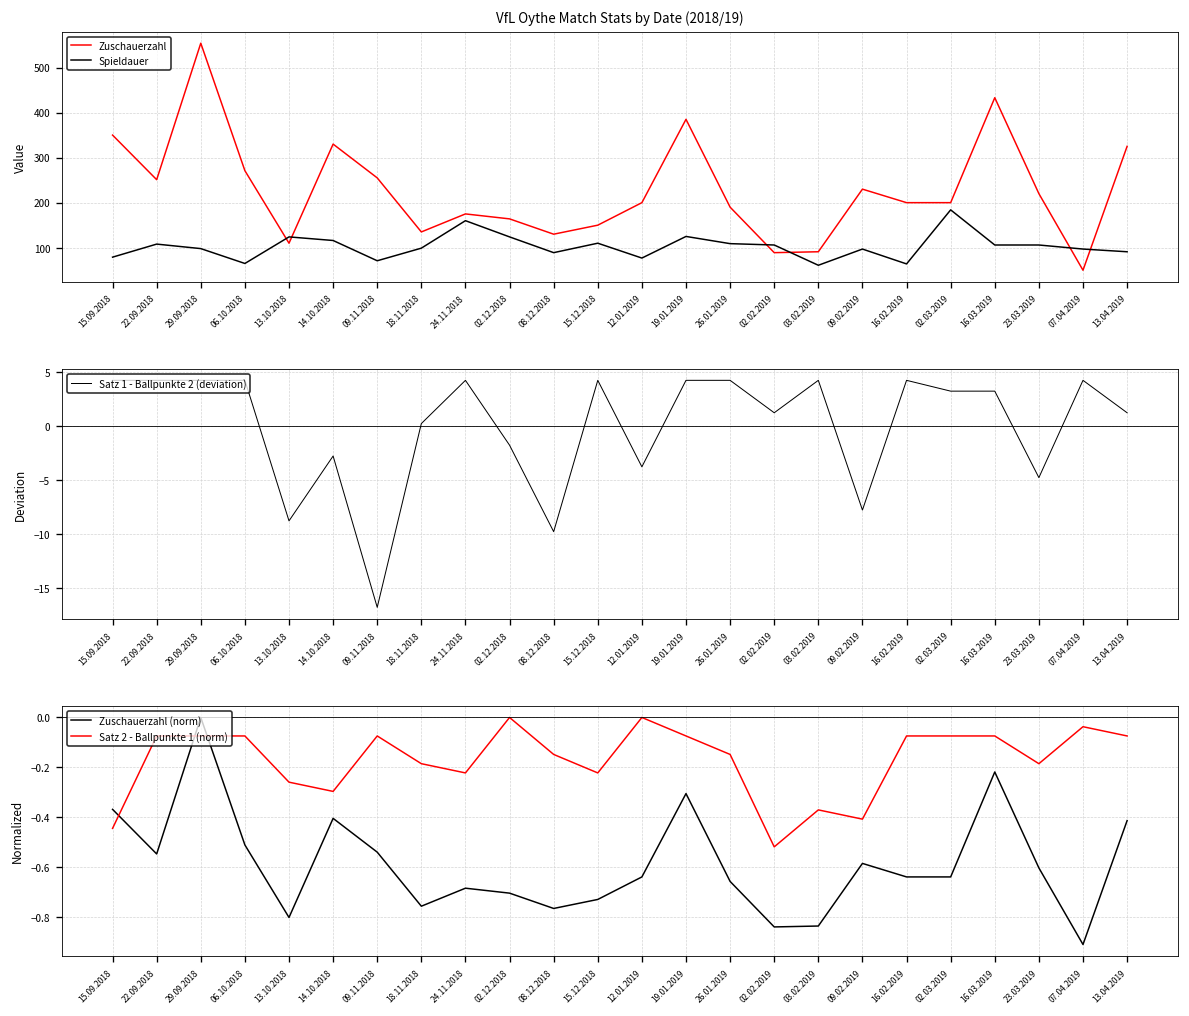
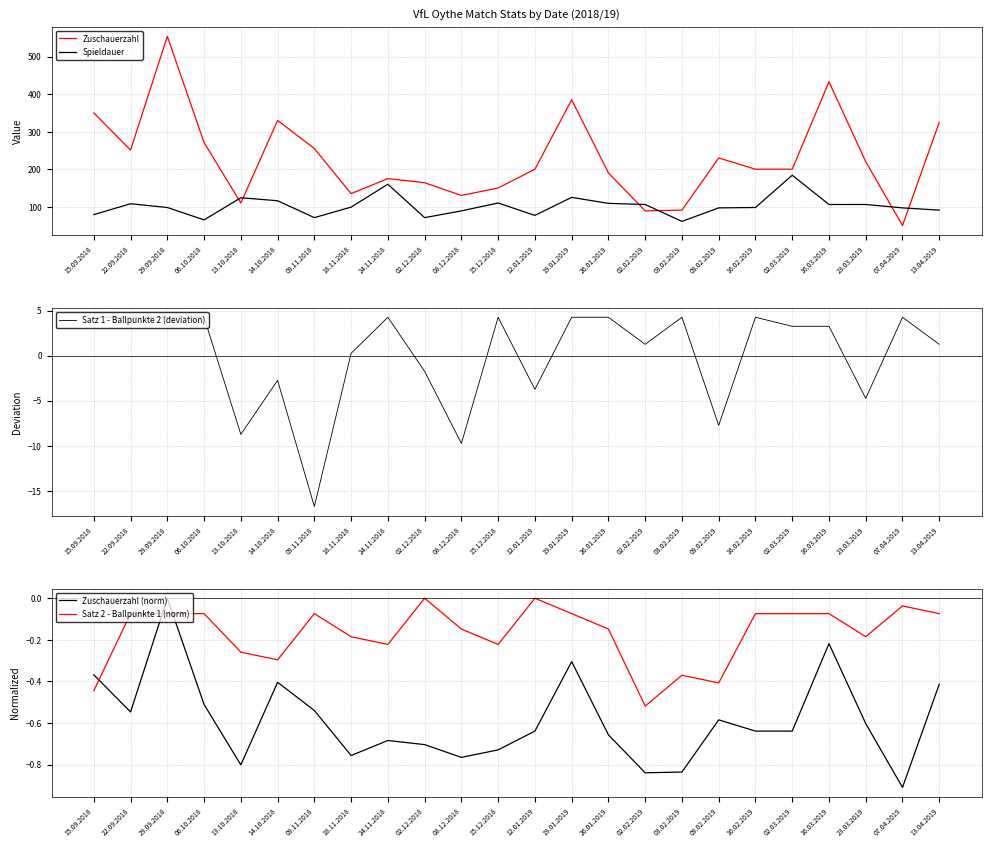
VfL Oythe Match Stats by Date (2018/19), Spieldauer, 02.12.2018: 120 -> 70
VfL Oythe Match Stats by Date (2018/19), Spieldauer, 16.02.2019: 60 -> 100
